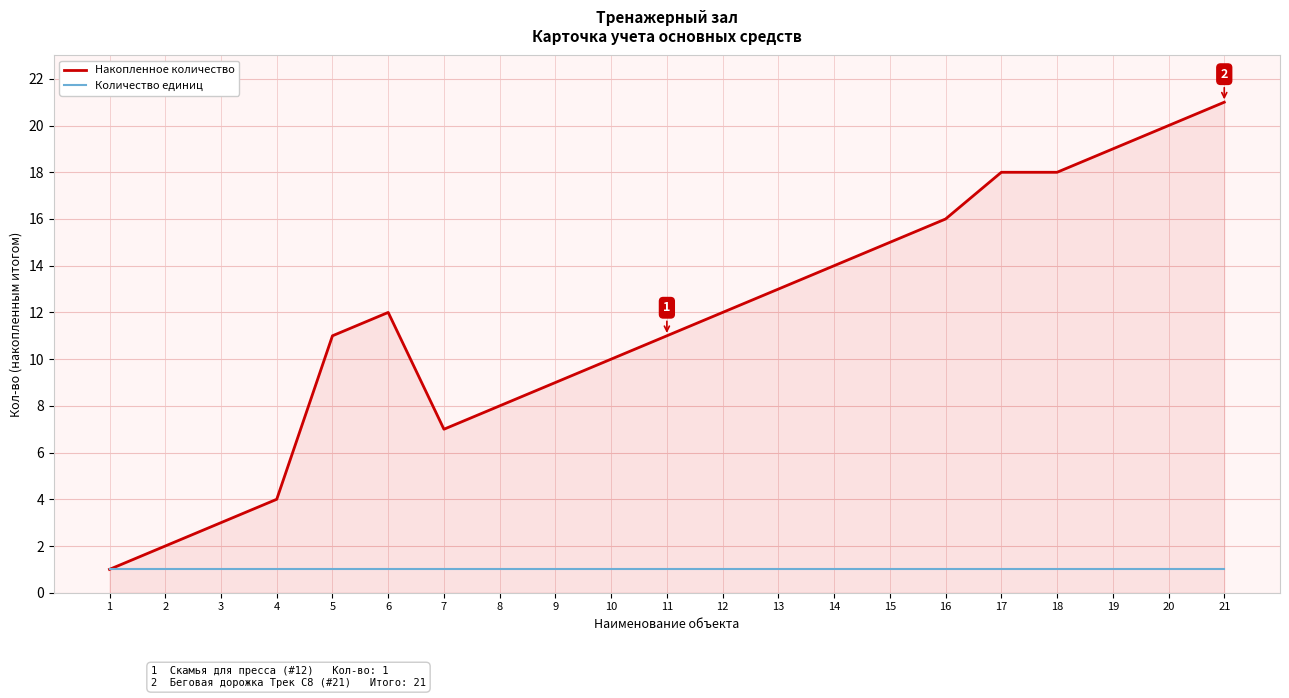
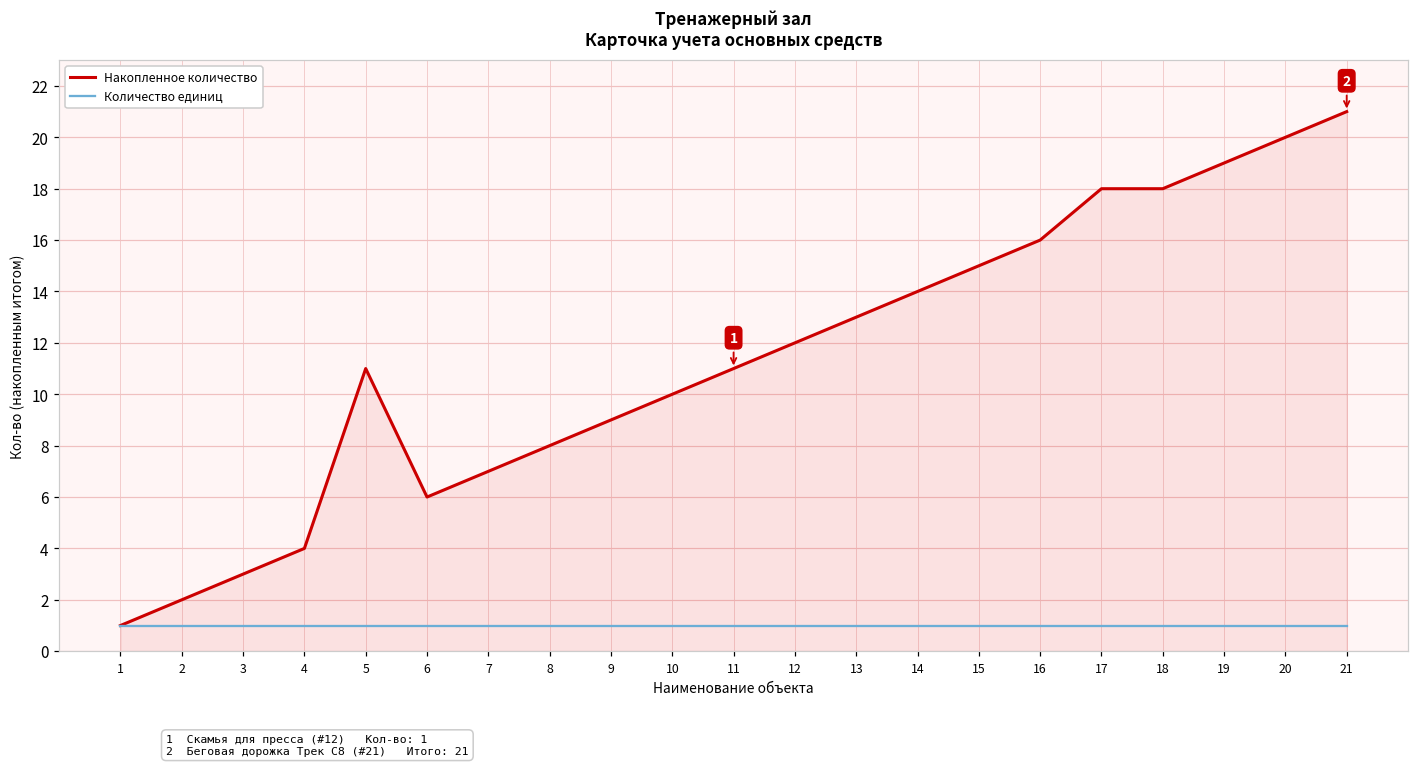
Накопленное количество, 6: 12 -> 6
